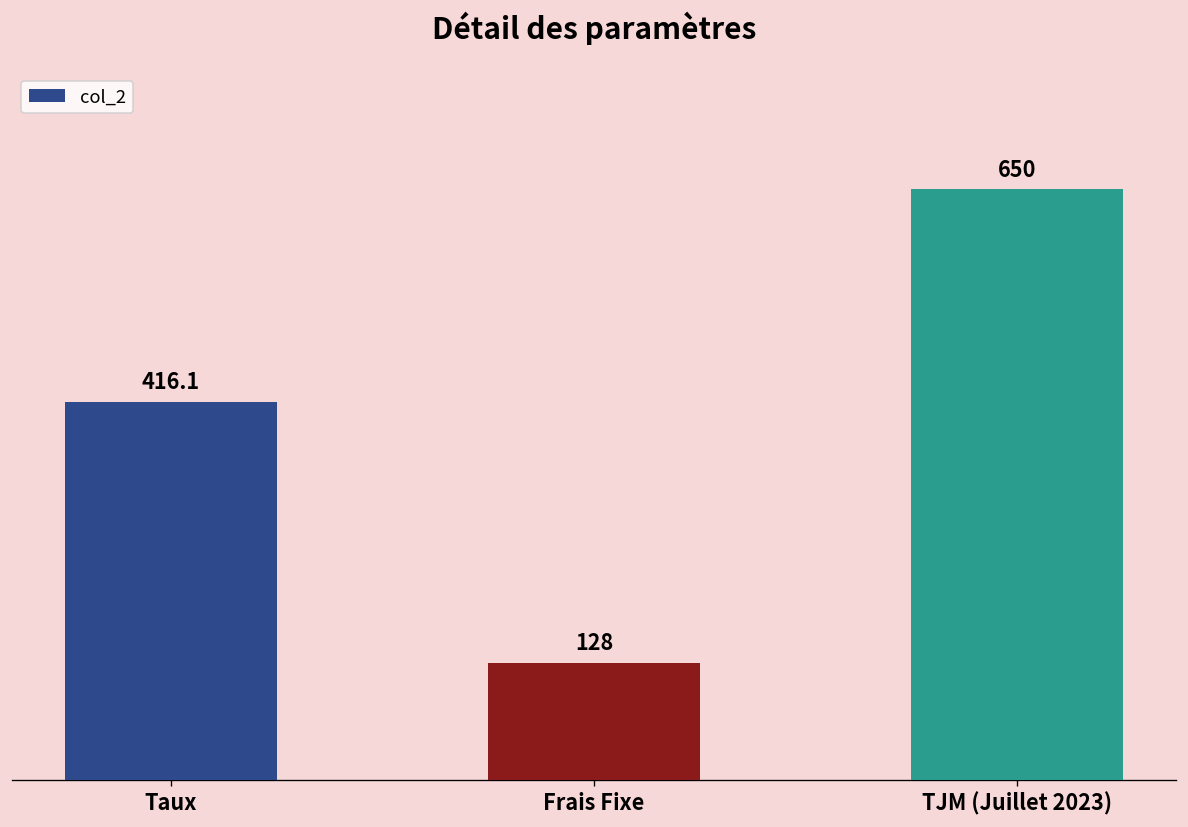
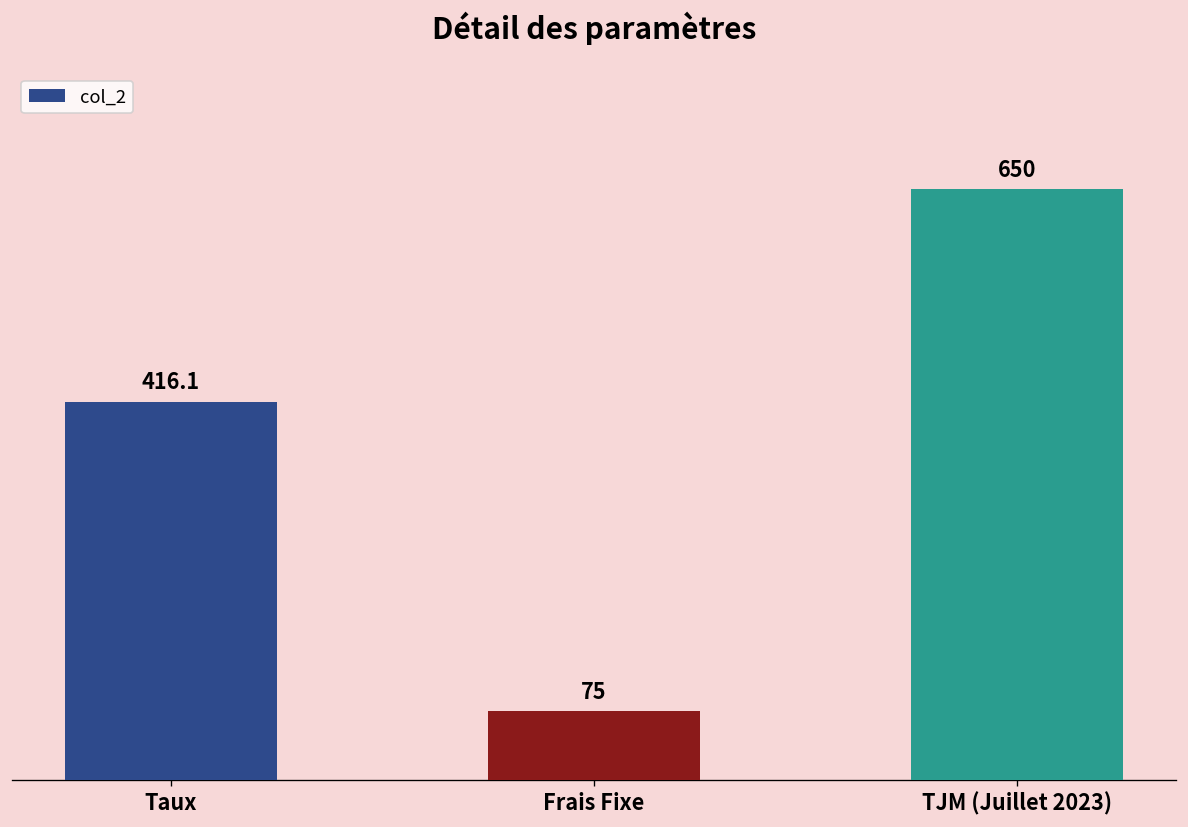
Frais Fixe: 128 -> 75
